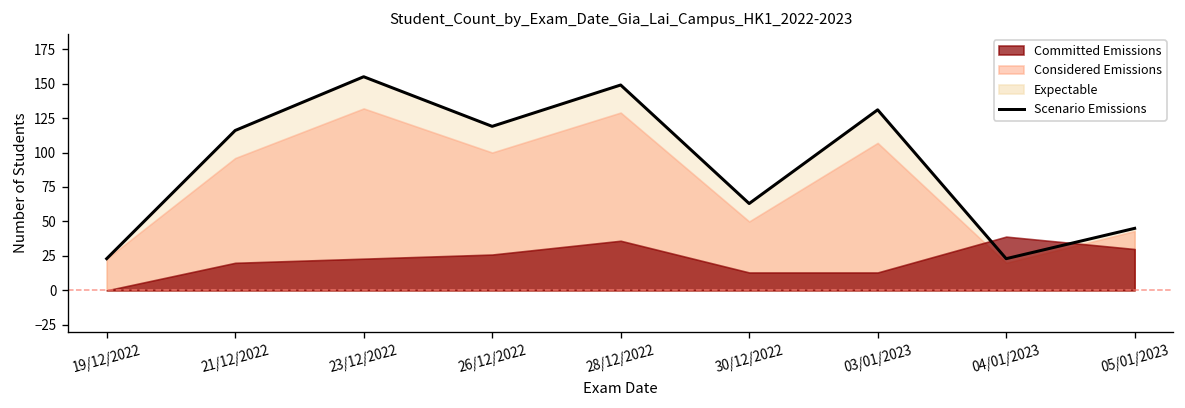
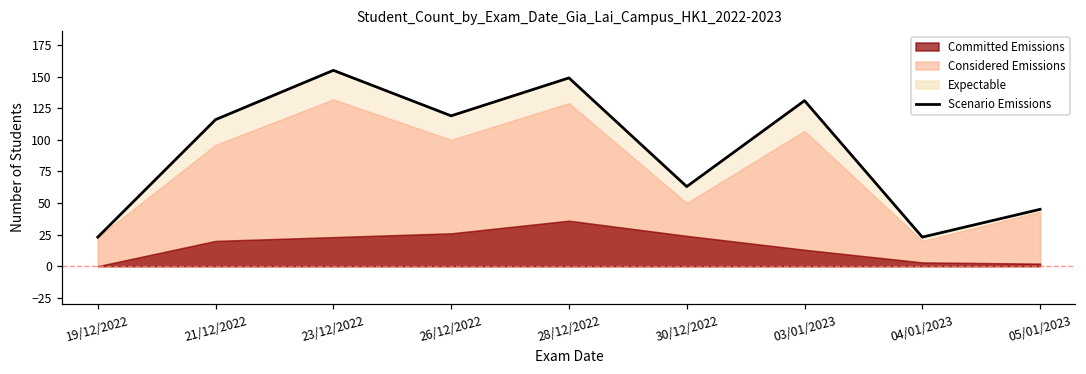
Committed Emissions, 30/12/2022: 13 -> 24
Committed Emissions, 04/01/2023: 39 -> 3
Committed Emissions, 05/01/2023: 30 -> 2
